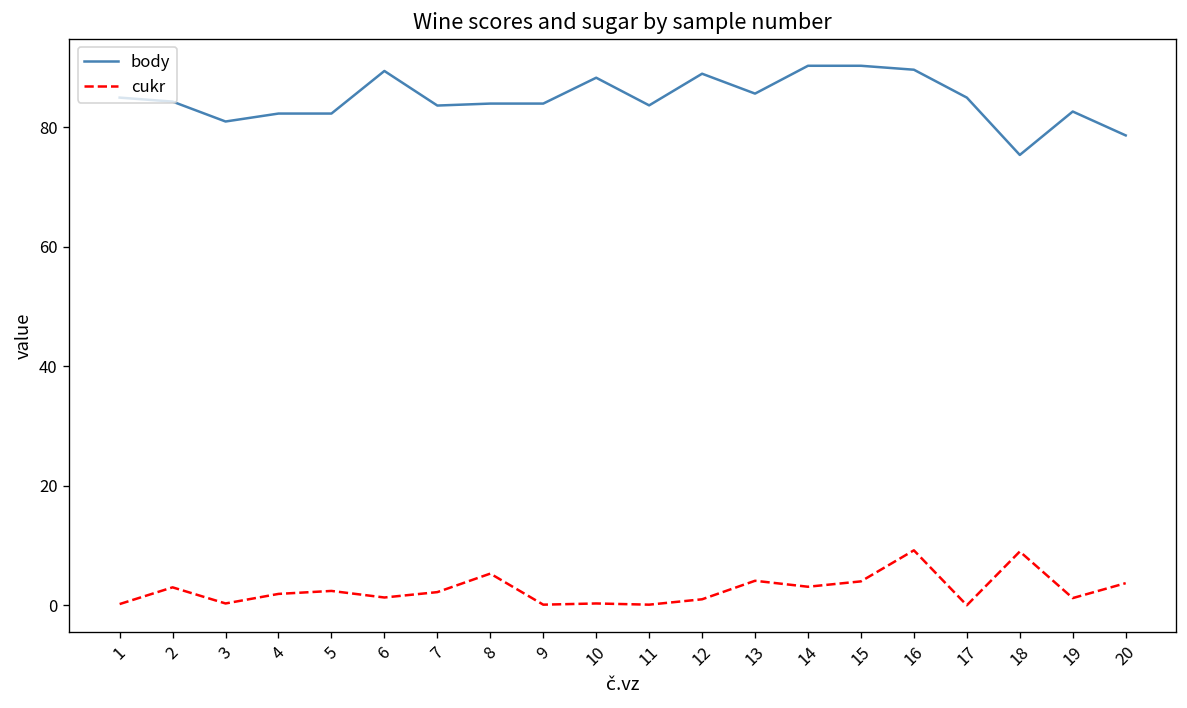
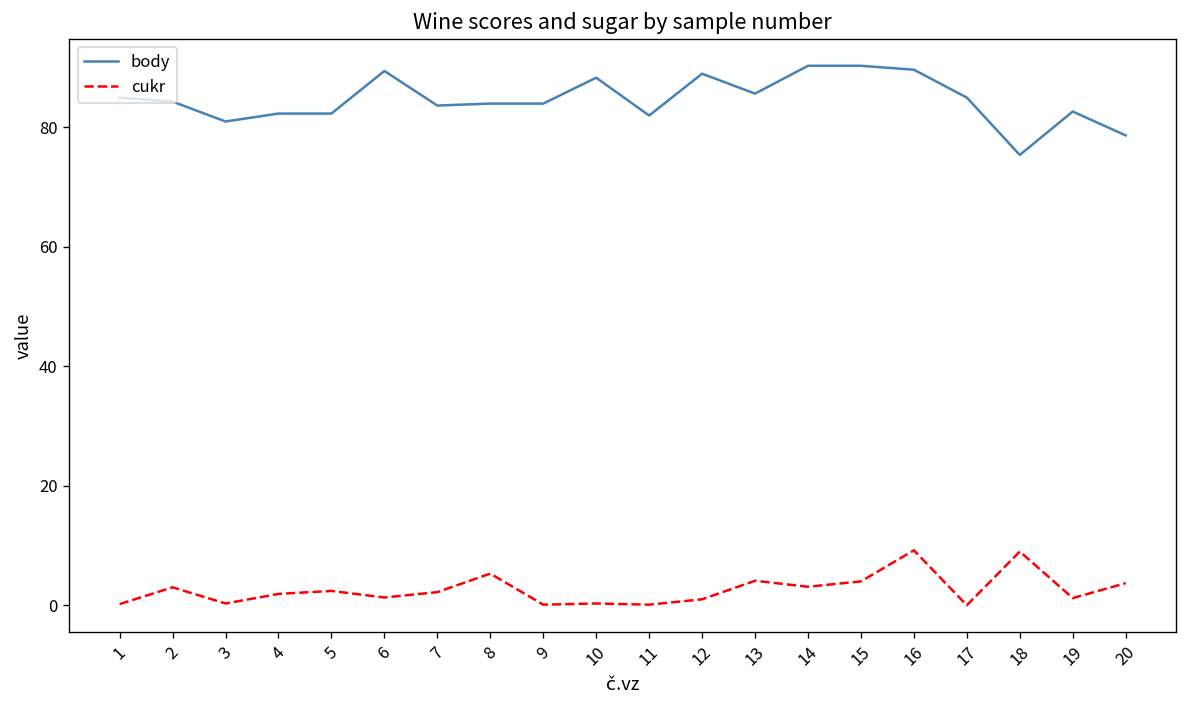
body, 11: 84 -> 82
